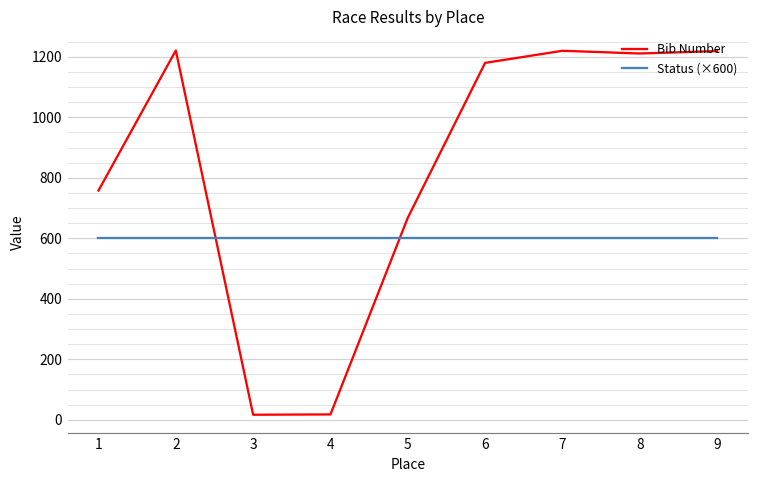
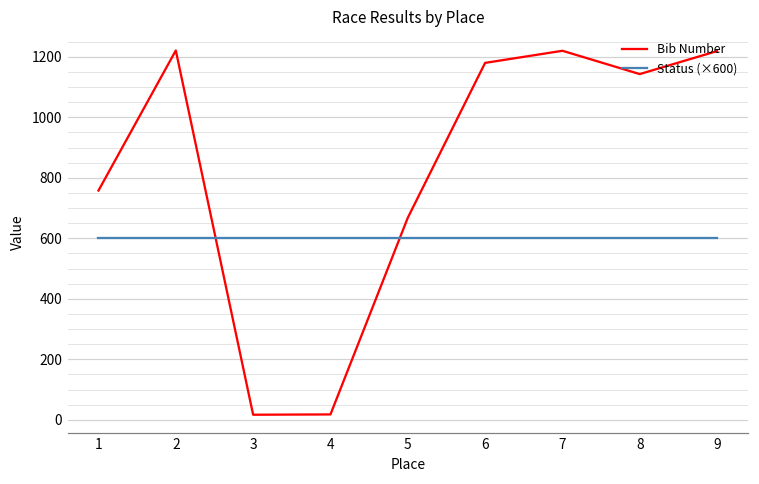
Bib Number, 8: 1210 -> 1140
